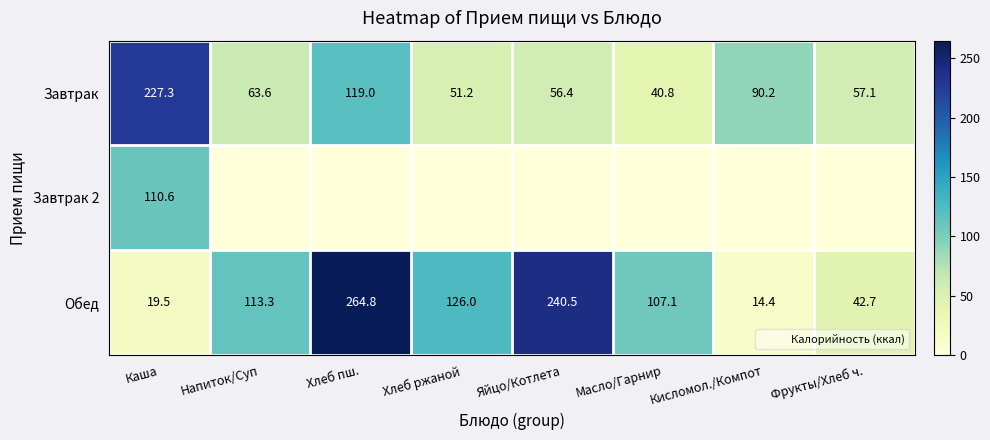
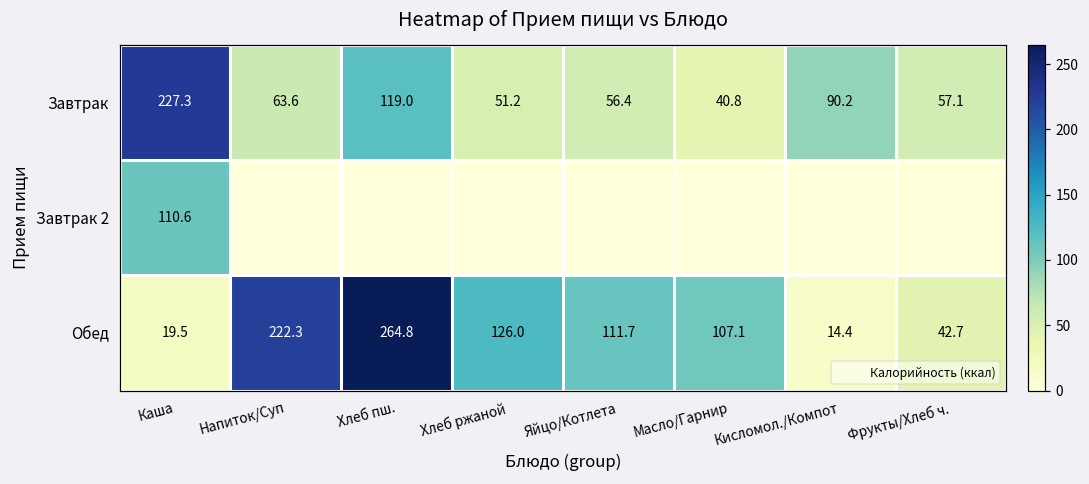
Обед, Напиток/Суп: 113.3 -> 222.3
Обед, Яйцо/Котлета: 240.5 -> 111.7
